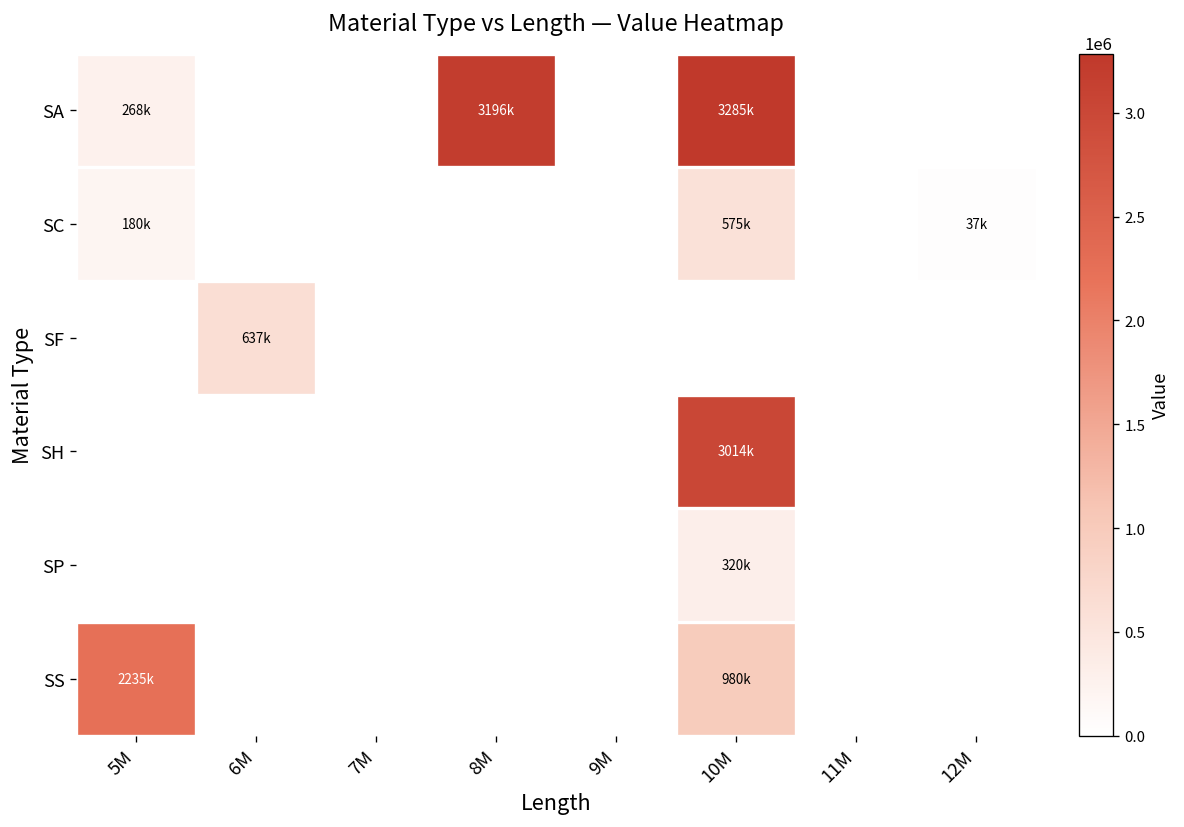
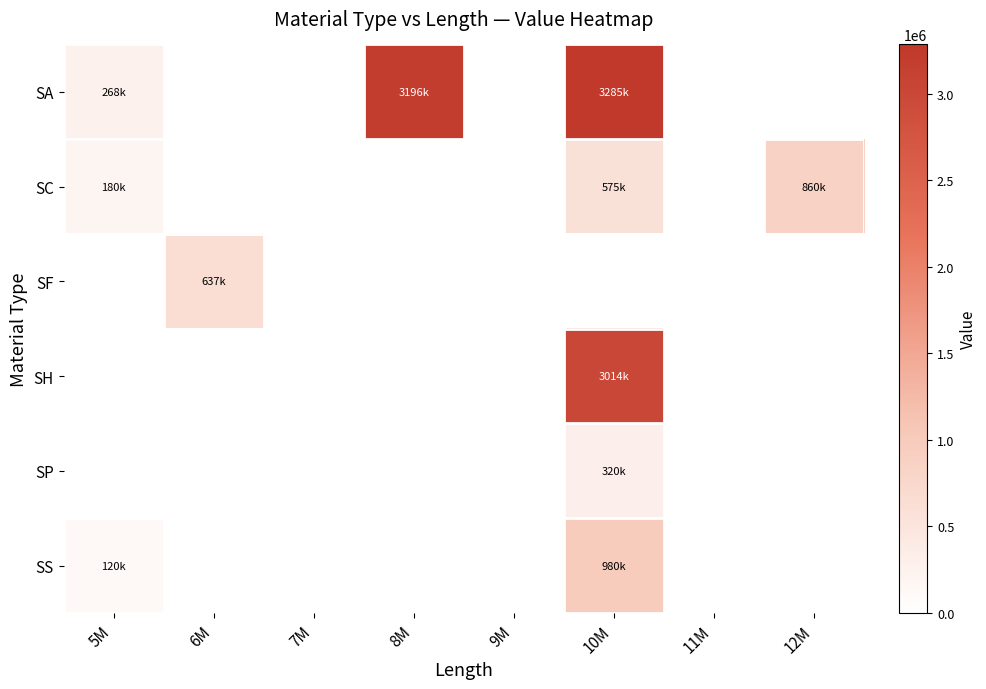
SC, 12M: 37k -> 860k
SS, 5M: 2235k -> 120k
